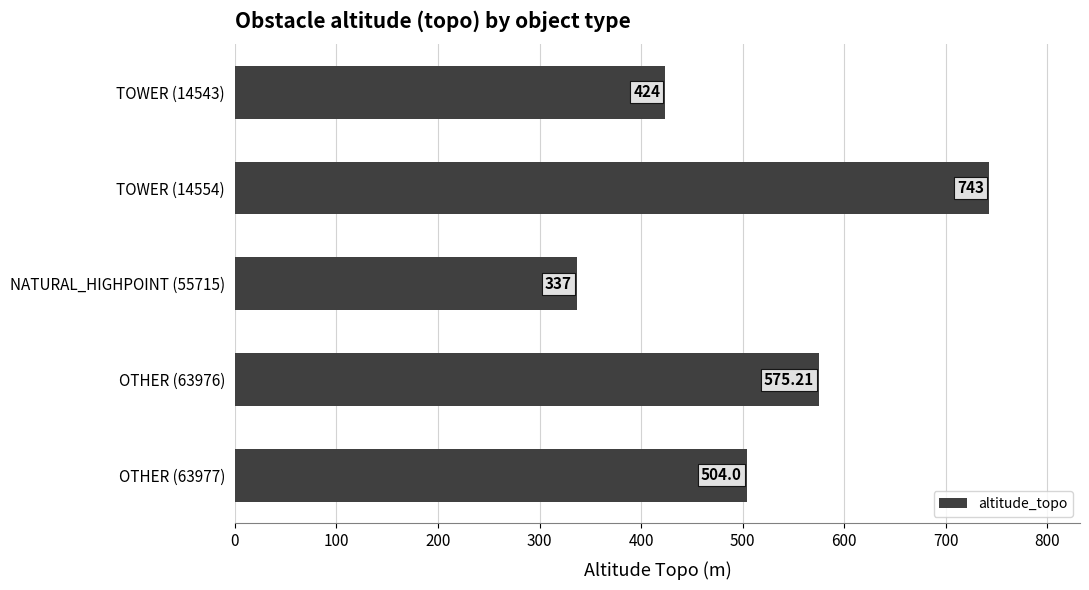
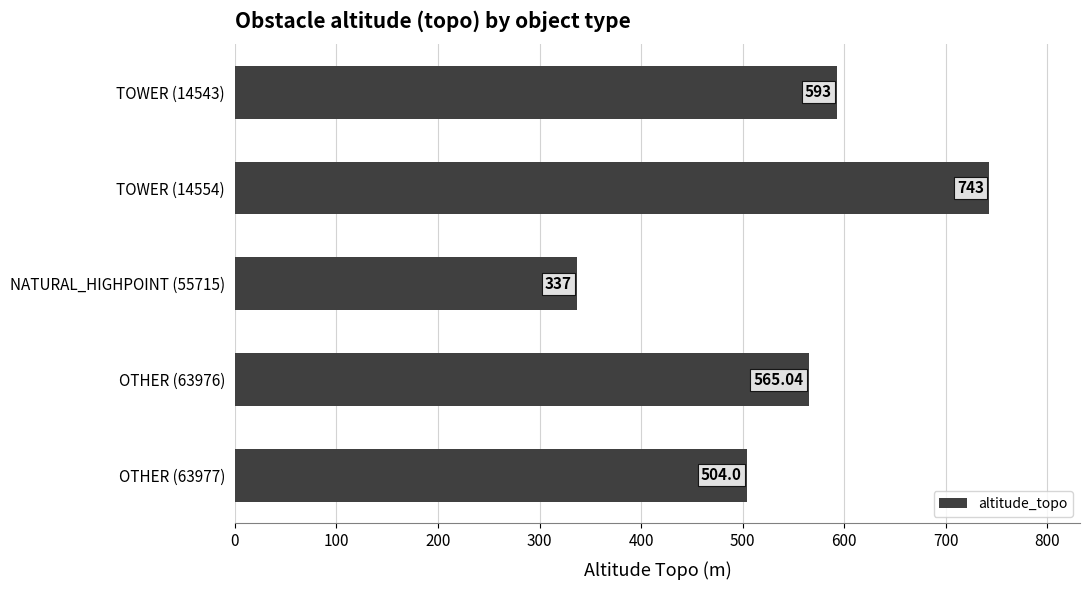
TOWER (14543): 424 -> 593
OTHER (63976): 575.21 -> 565.04
